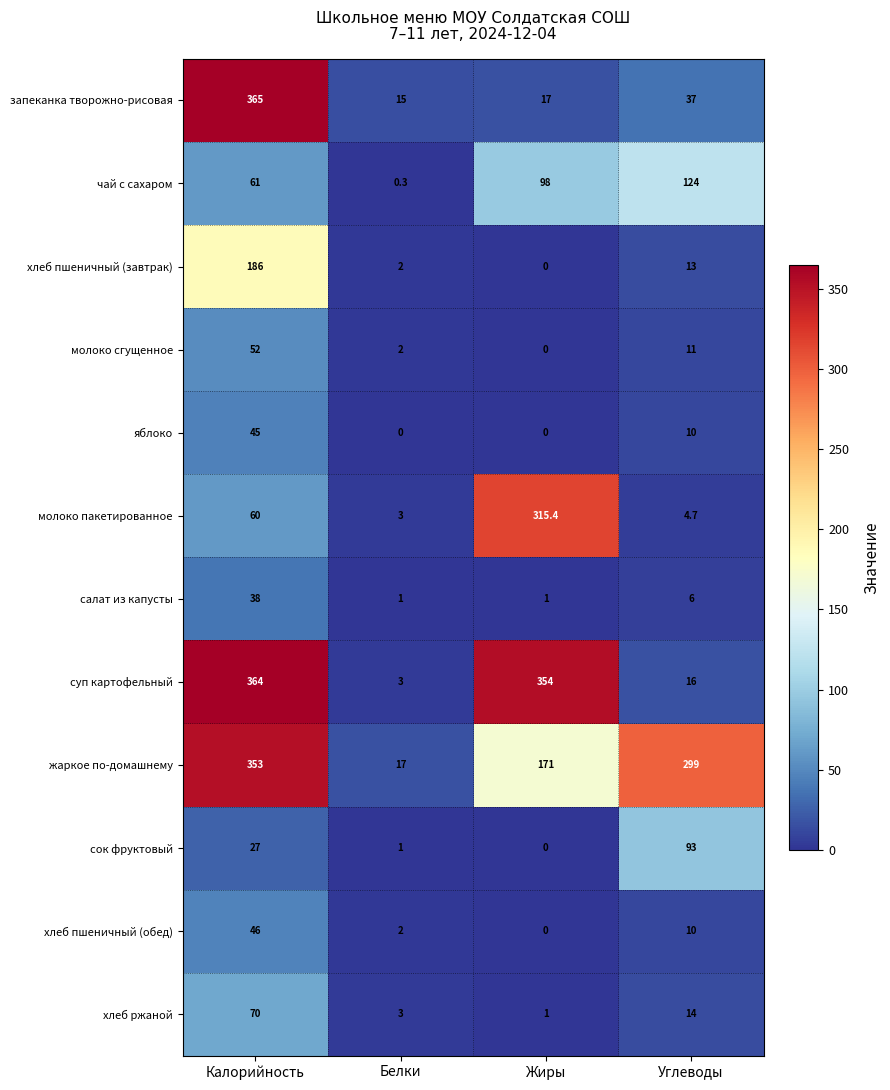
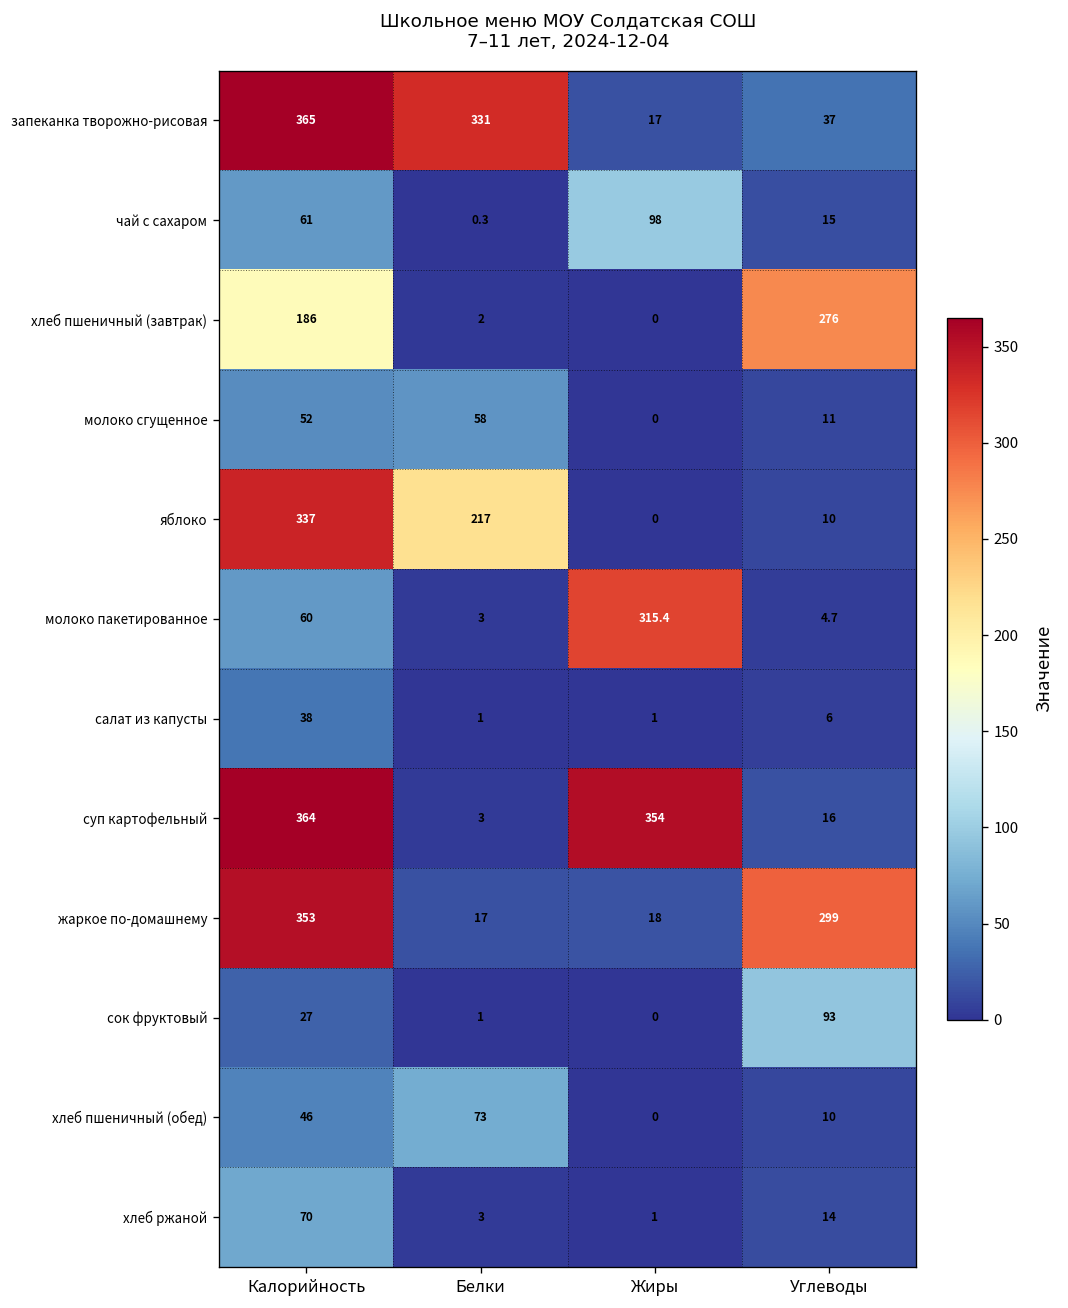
запеканка творожно-рисовая, Белки: 15 -> 331
чай с сахаром, Углеводы: 124 -> 15
хлеб пшеничный (завтрак), Углеводы: 13 -> 276
молоко сгущенное, Белки: 2 -> 58
яблоко, Калорийность: 45 -> 337
яблоко, Белки: 0 -> 217
жаркое по-домашнему, Жиры: 171 -> 18
хлеб пшеничный (обед), Белки: 2 -> 73
